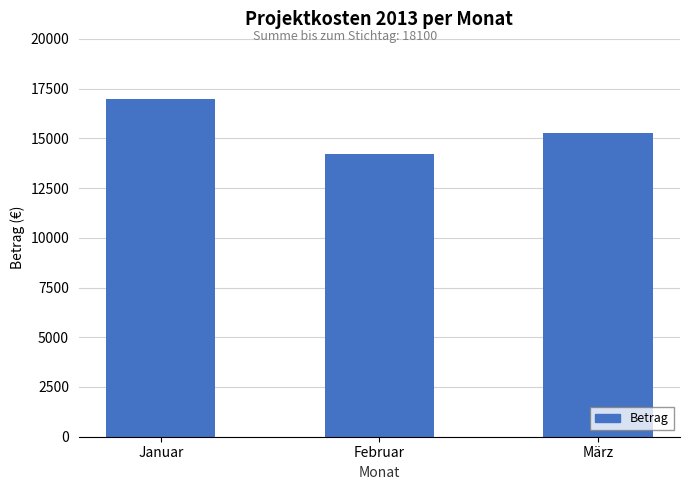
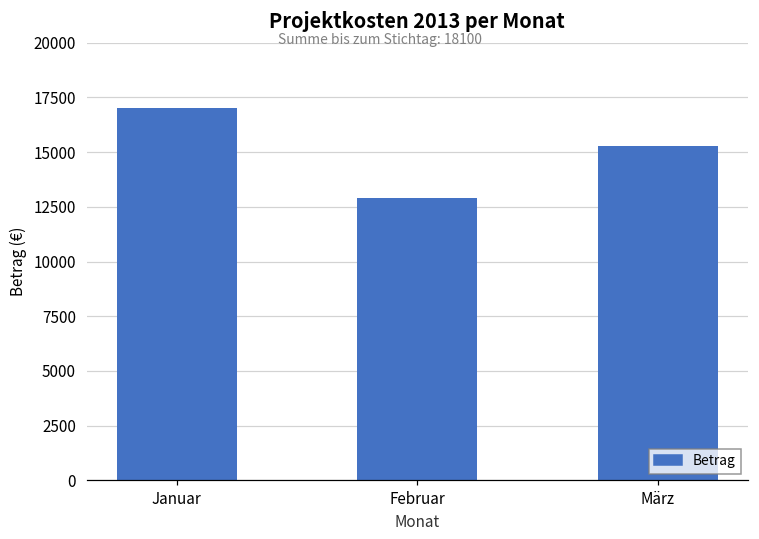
Februar: 14200 -> 12900
